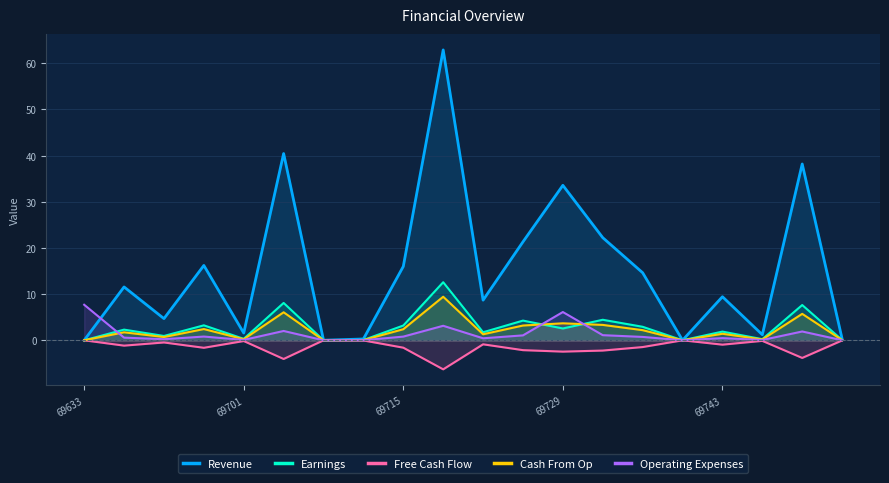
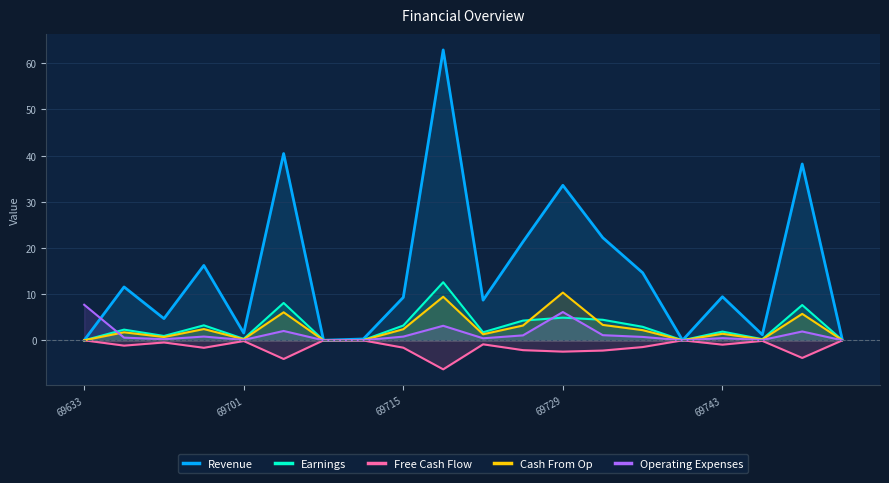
Revenue, 69715: 16 -> 9
Earnings, 69729: 3 -> 5
Cash From Op, 69729: 4 -> 10
